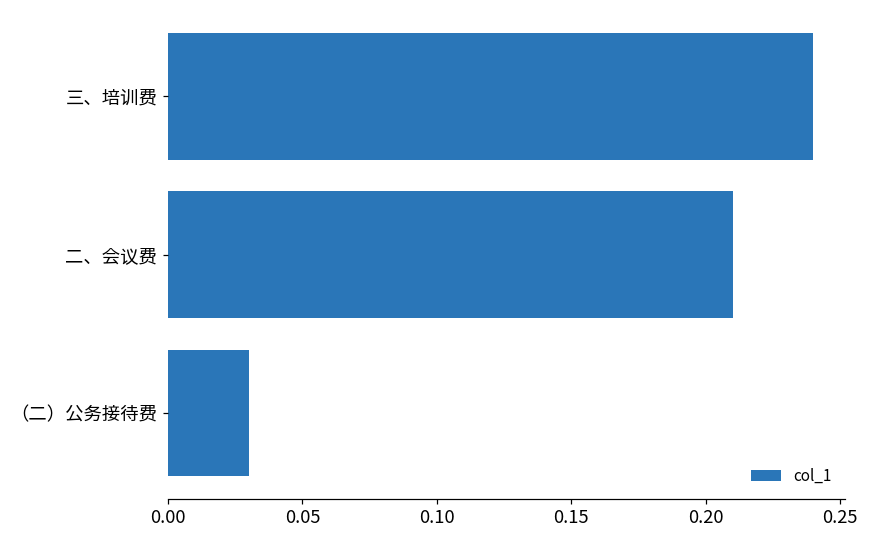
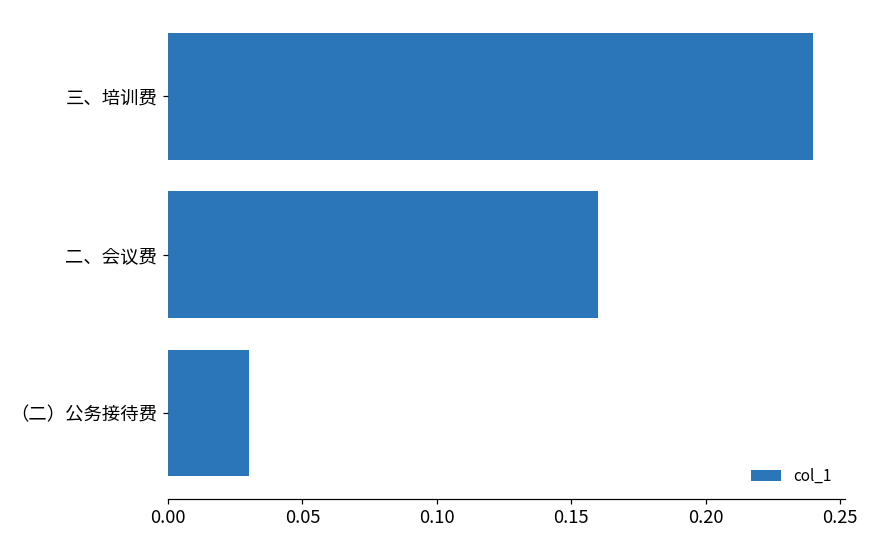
二、会议费: 0.21 -> 0.16
